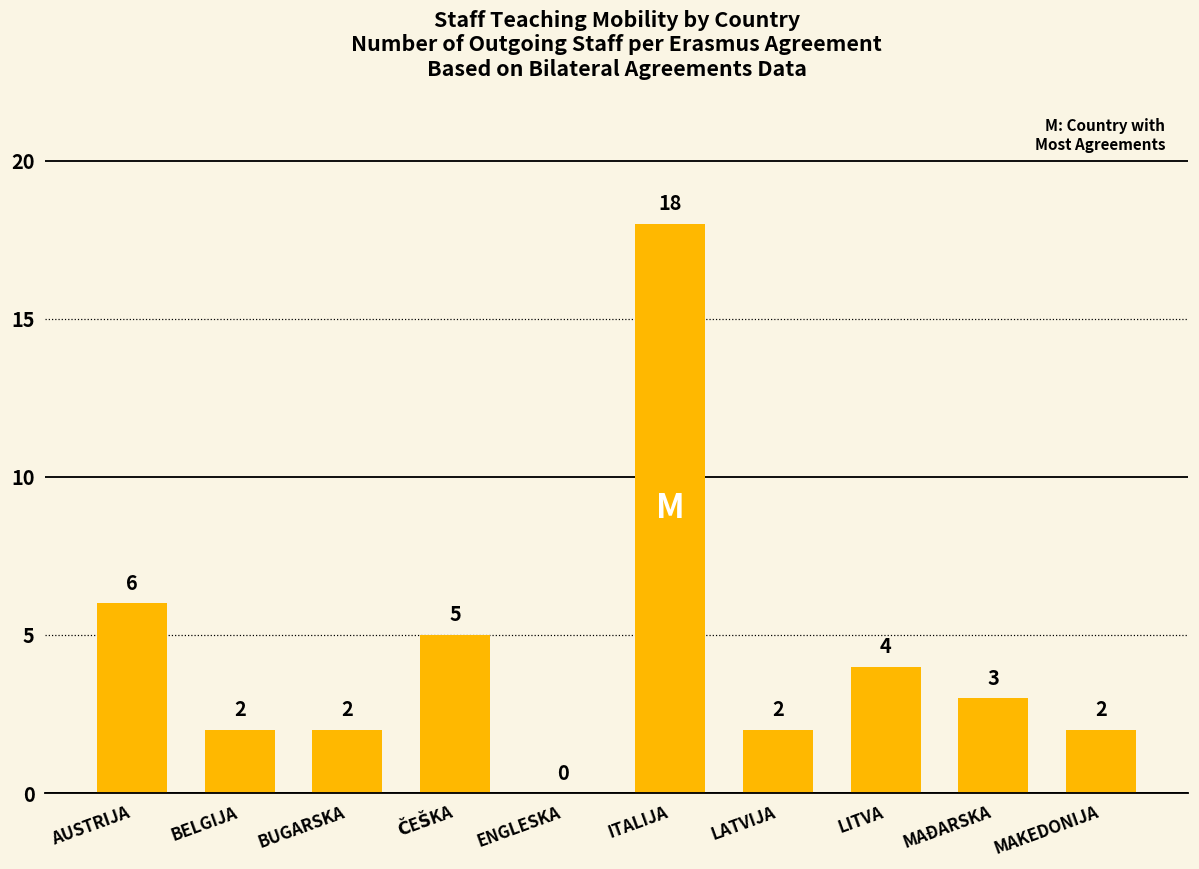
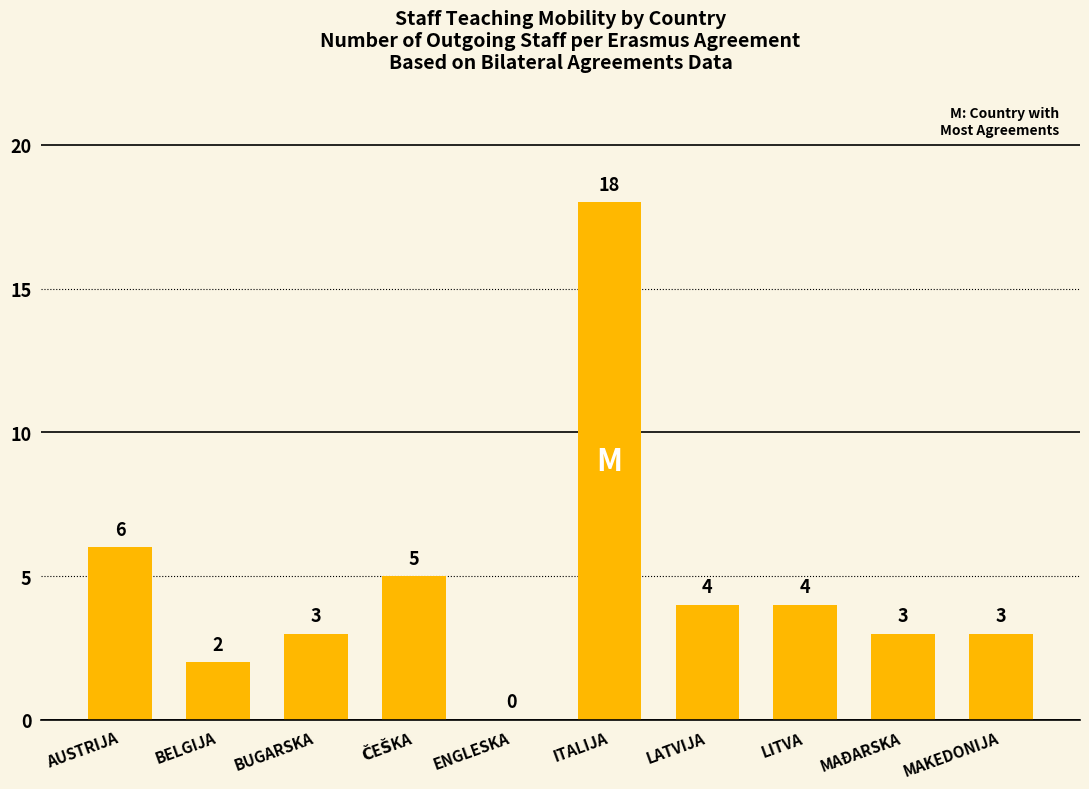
BUGARSKA: 2 -> 3
LATVIJA: 2 -> 4
MAKEDONIJA: 2 -> 3
